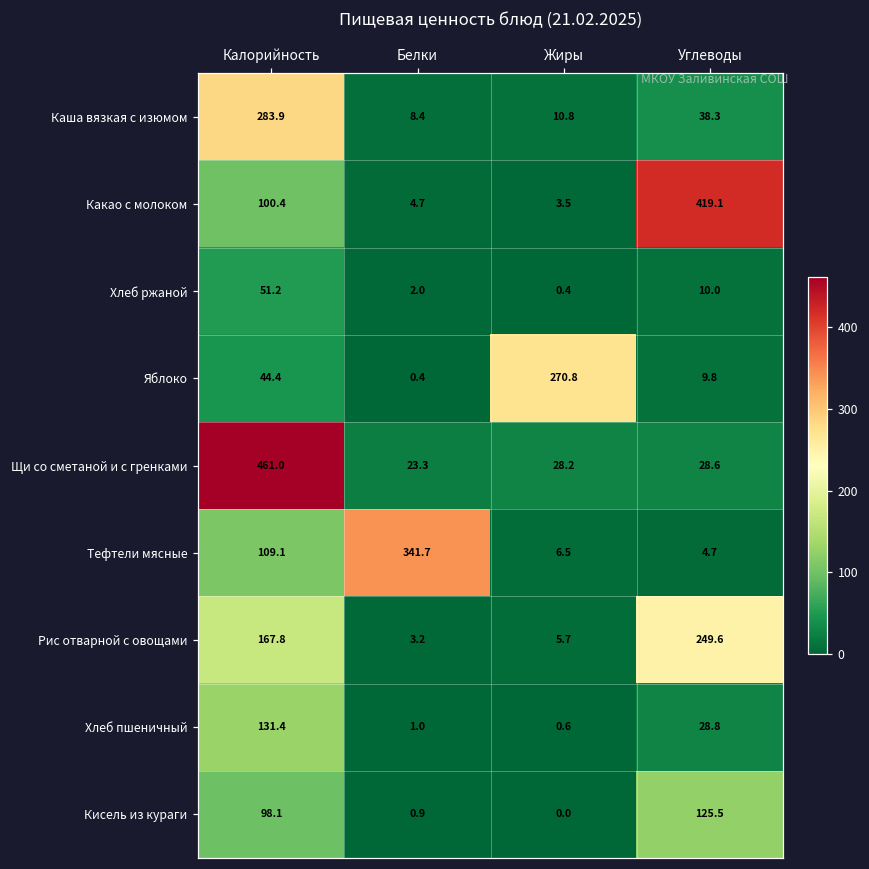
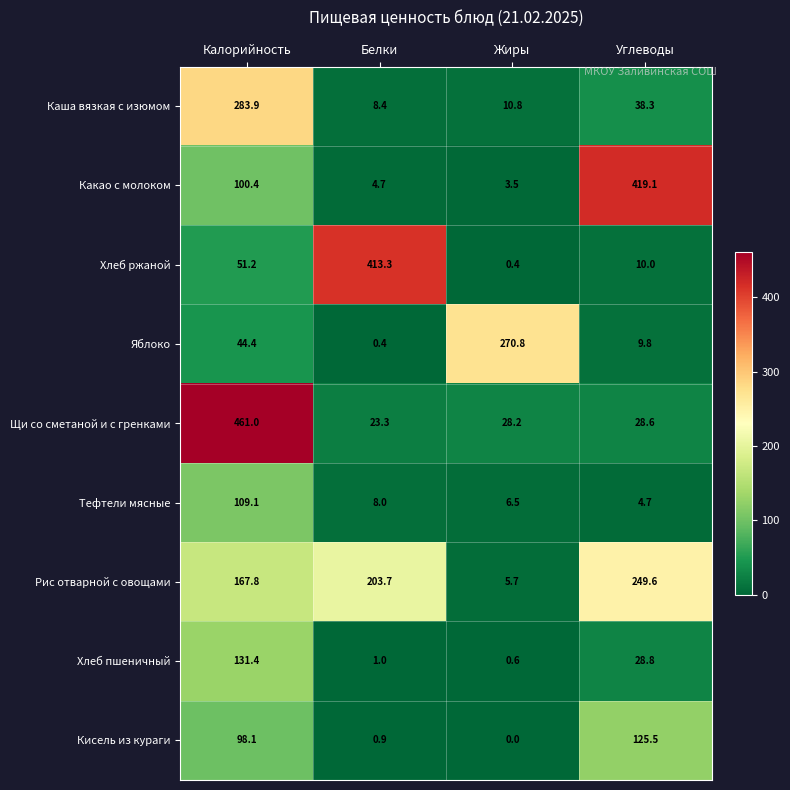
Хлеб ржаной, Белки: 2.0 -> 413.3
Тефтели мясные, Белки: 341.7 -> 8.0
Рис отварной с овощами, Белки: 3.2 -> 203.7
